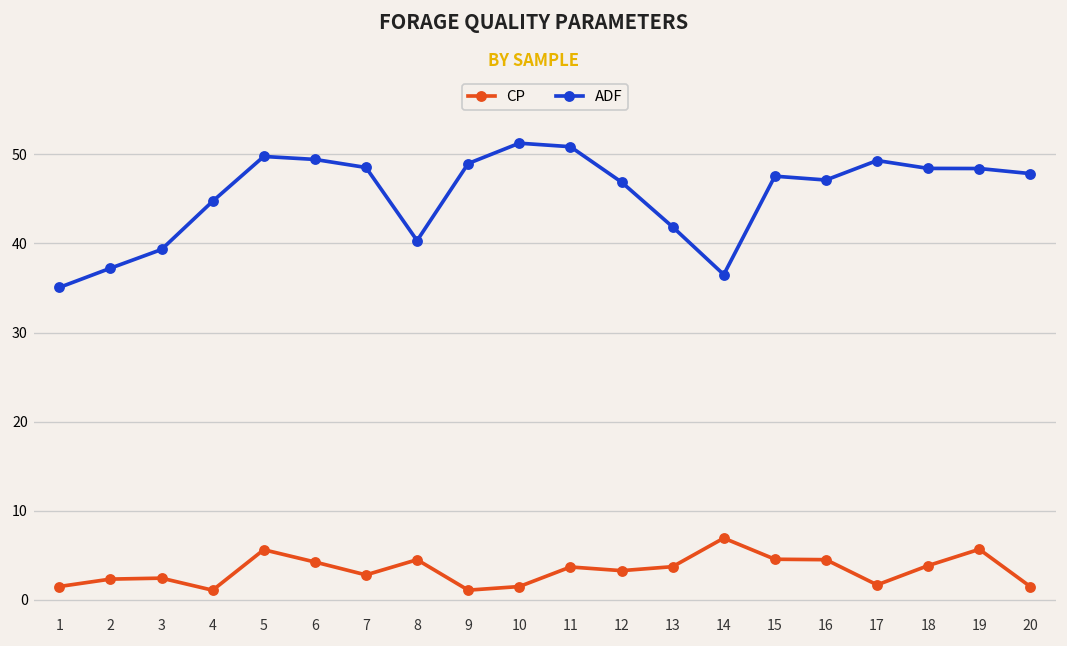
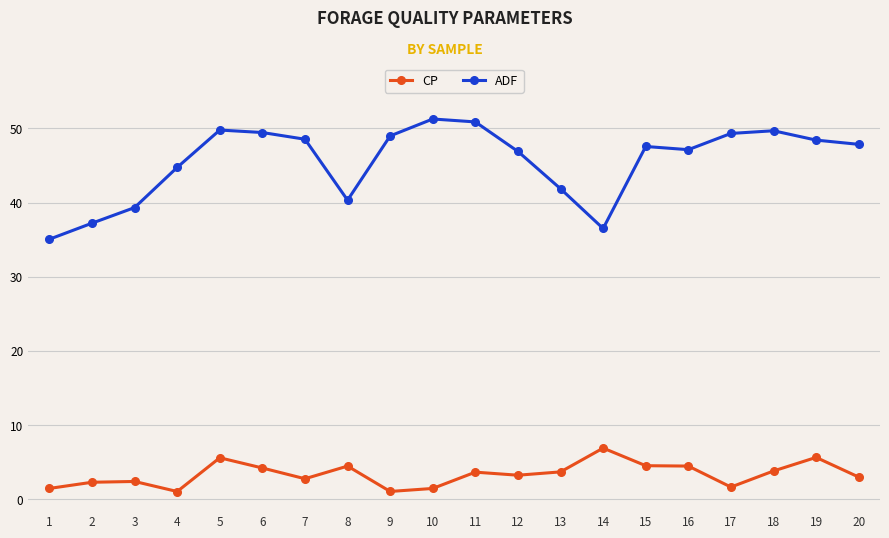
ADF, 18: 48 -> 50
CP, 20: 1 -> 3
